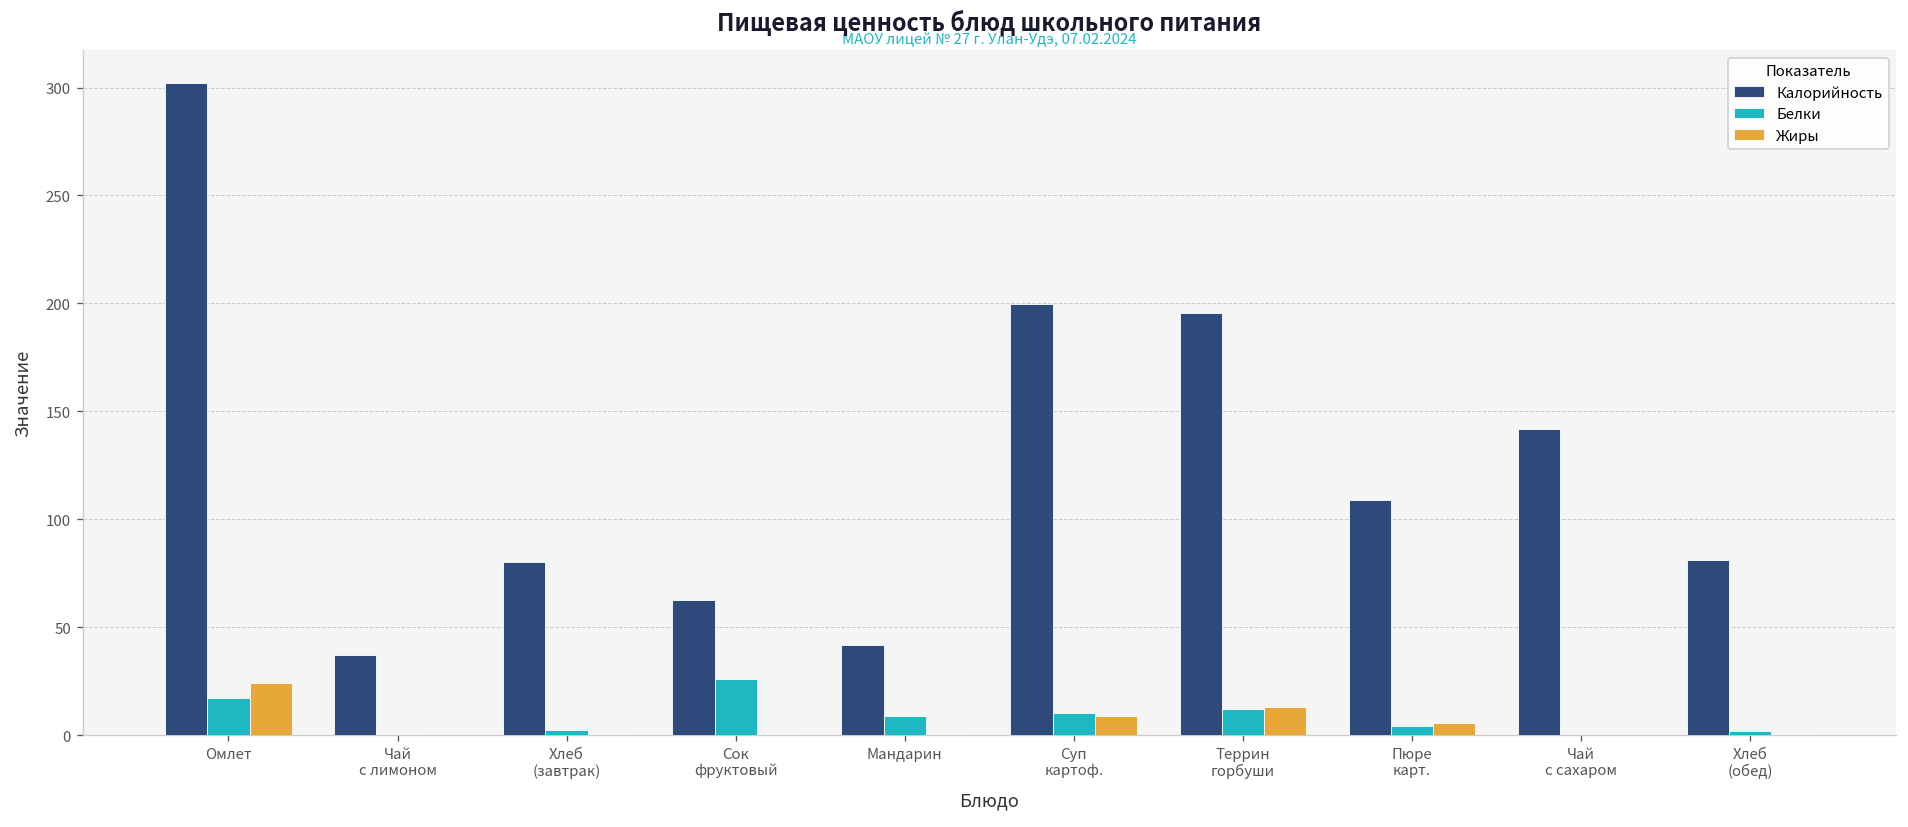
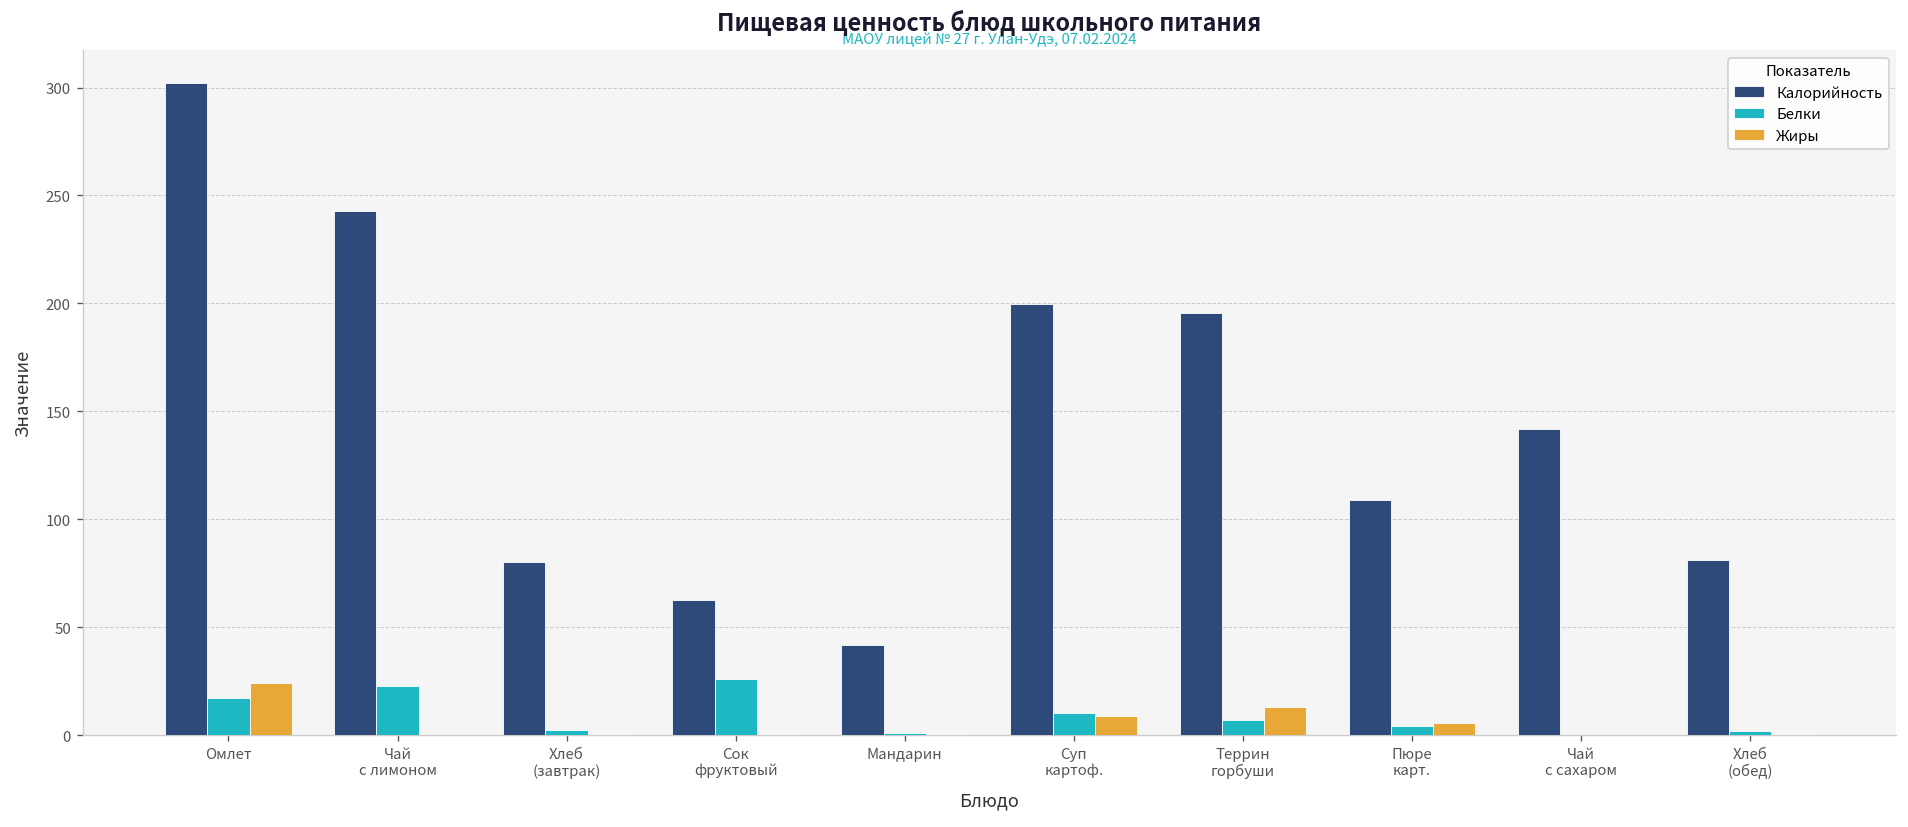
Калорийность, Чай с лимоном: 37 -> 243
Белки, Чай с лимоном: 0 -> 23
Белки, Мандарин: 9 -> 1
Белки, Террин горбуши: 12 -> 7
